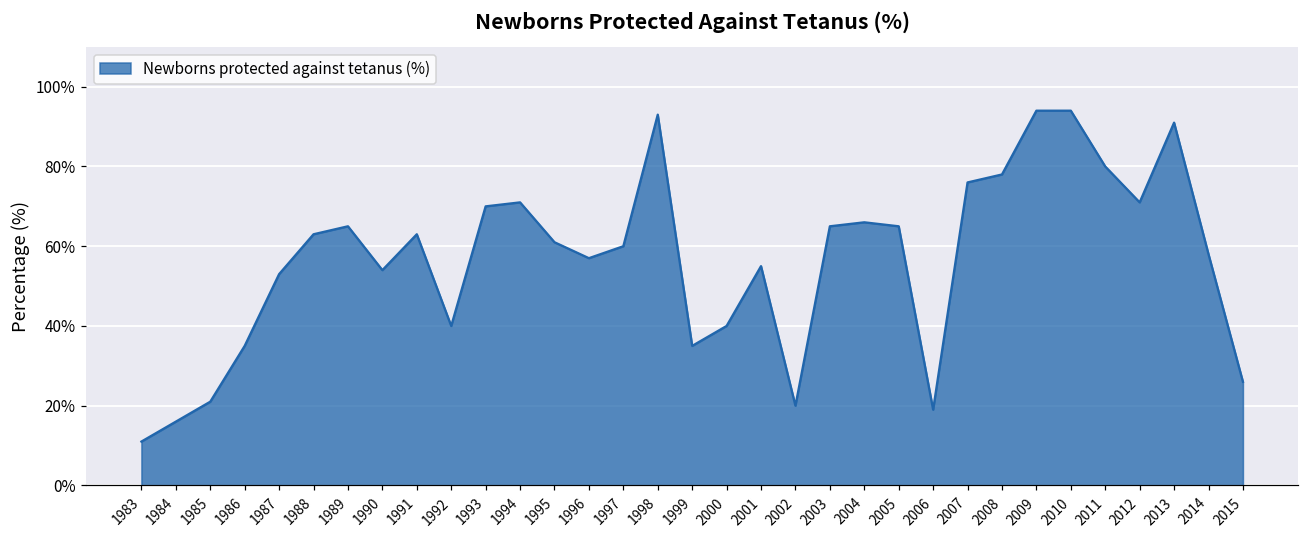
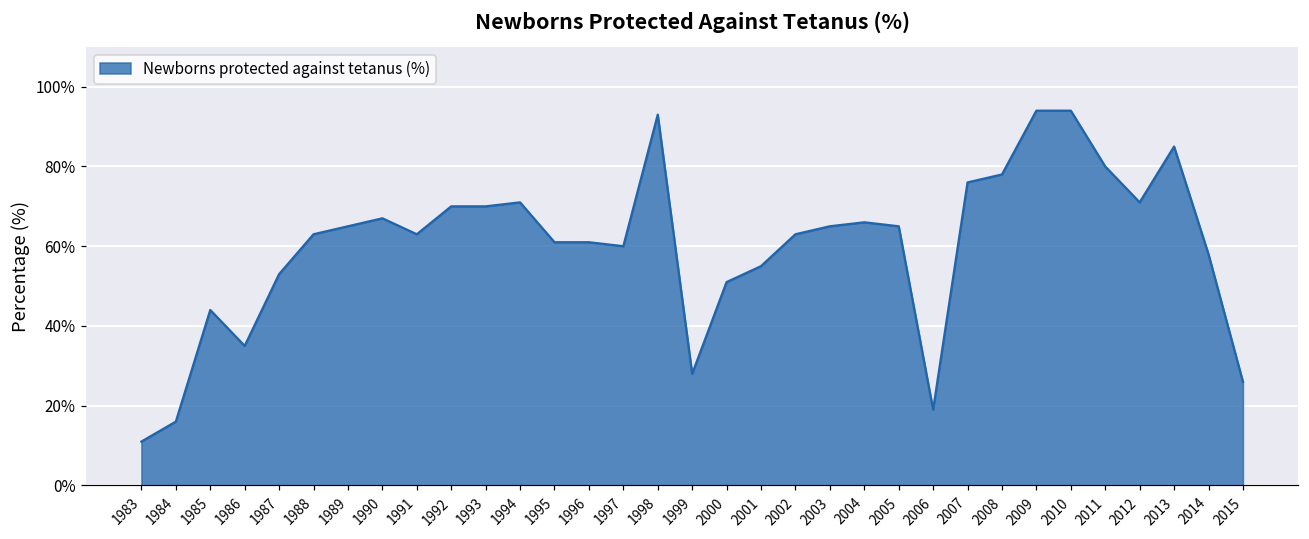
1985: 21% -> 44%
1990: 54% -> 67%
1992: 40% -> 70%
1996: 57% -> 61%
1999: 35% -> 28%
2000: 40% -> 51%
2002: 20% -> 63%
2013: 91% -> 85%
